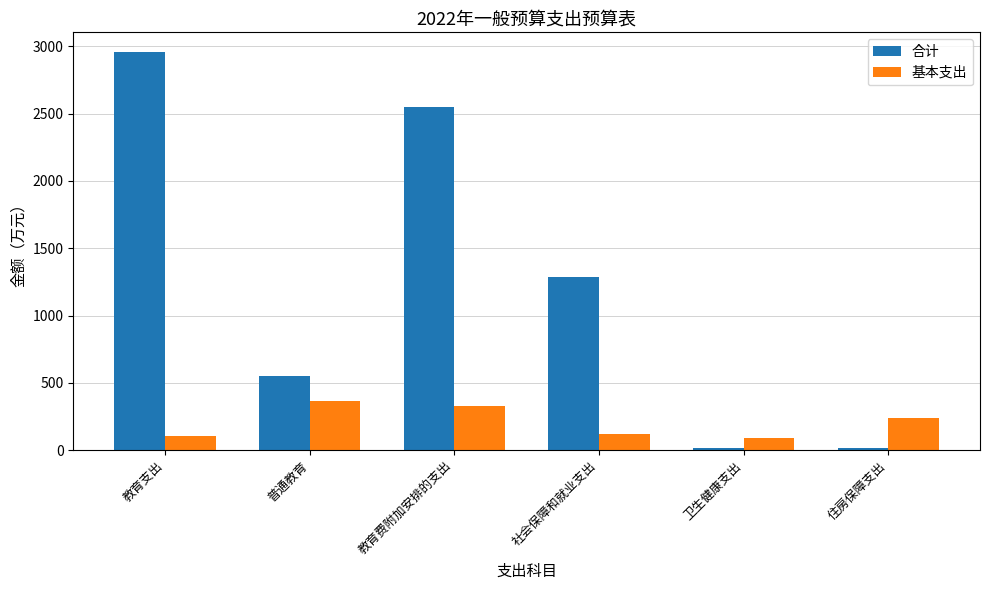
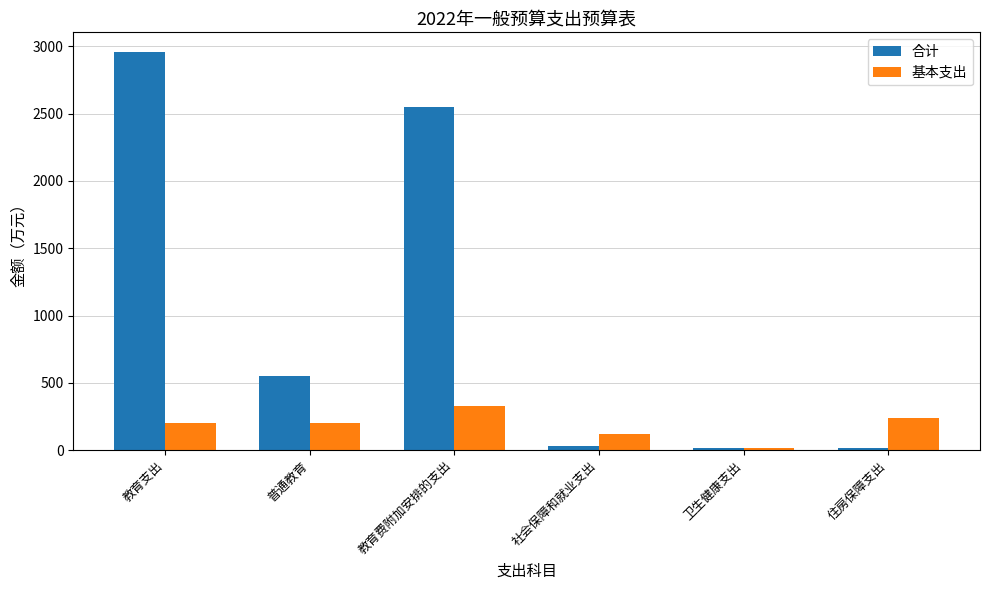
基本支出, 教育支出: 100 -> 200
基本支出, 普通教育: 360 -> 200
合计, 社会保障和就业支出: 1280 -> 30
基本支出, 卫生健康支出: 90 -> 10
